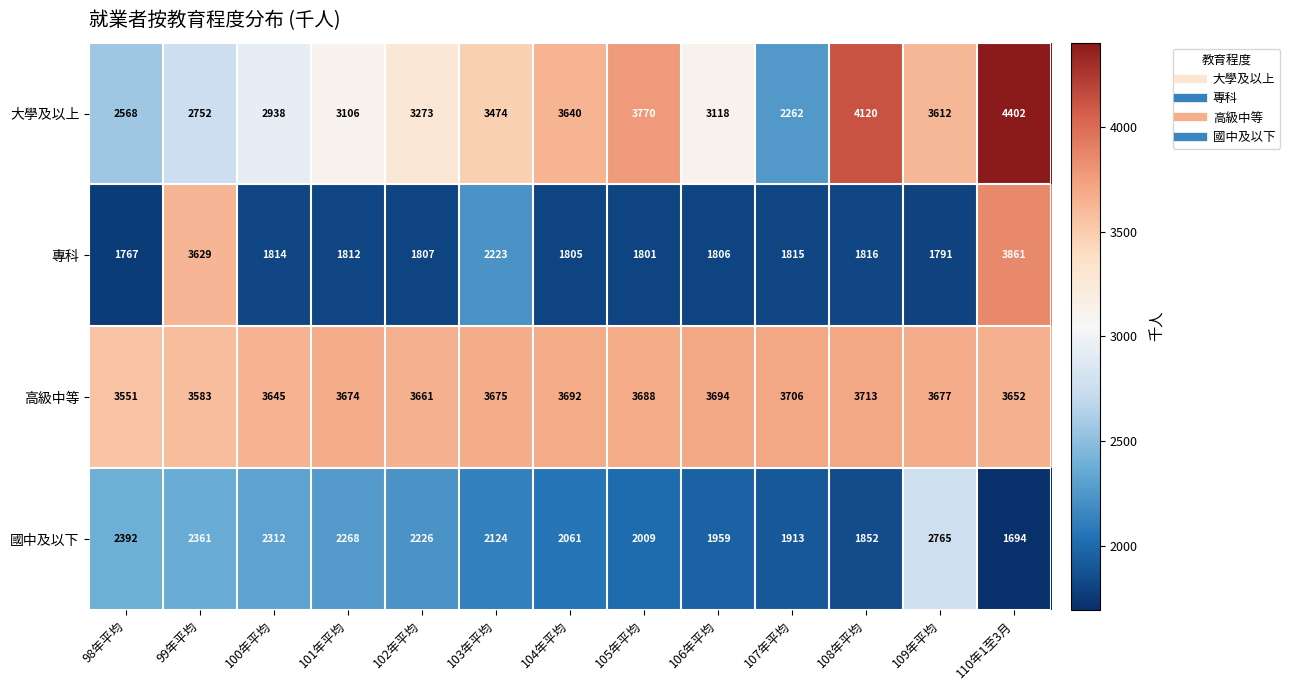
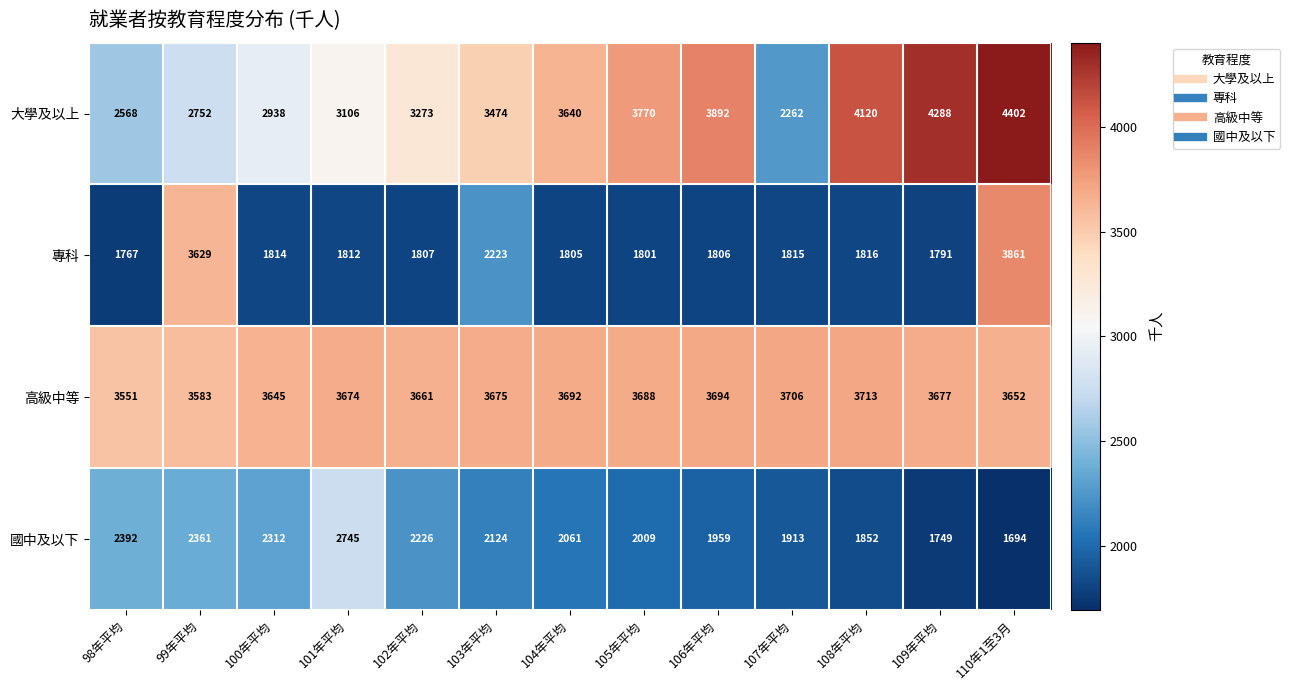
大學及以上, 106年平均: 3118 -> 3892
大學及以上, 109年平均: 3612 -> 4288
國中及以下, 101年平均: 2268 -> 2745
國中及以下, 109年平均: 2765 -> 1749
